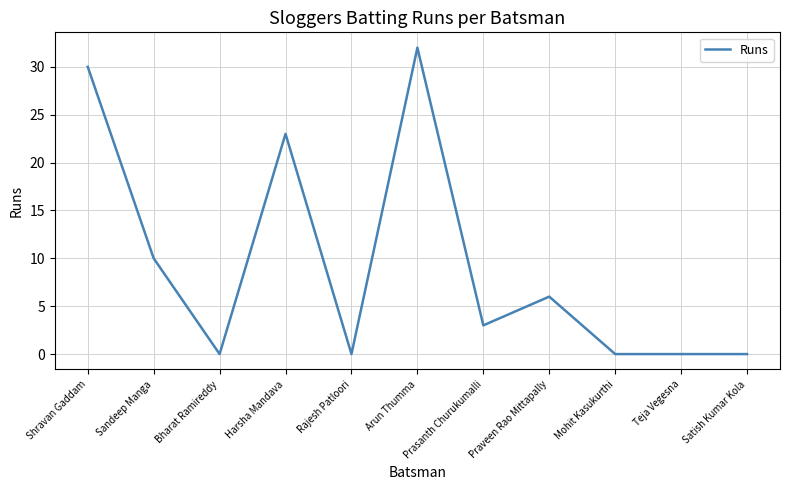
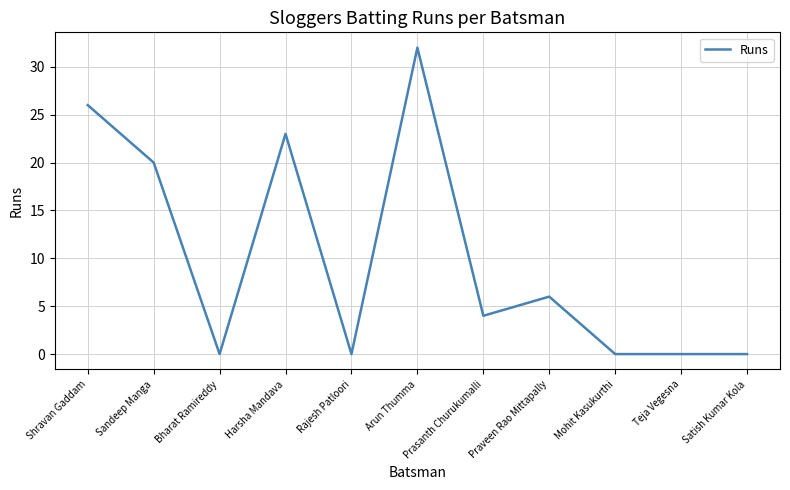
Shravan Gaddam: 30 -> 26
Sandeep Manga: 10 -> 20
Prasanth Churukumalli: 3 -> 4
